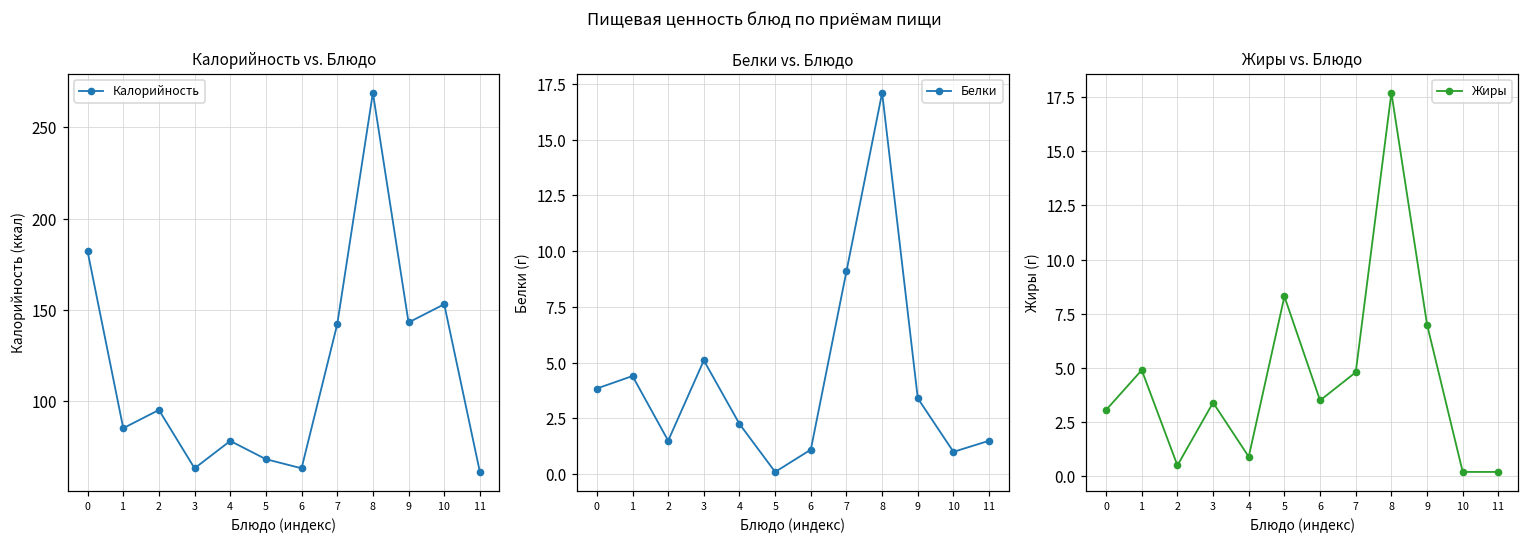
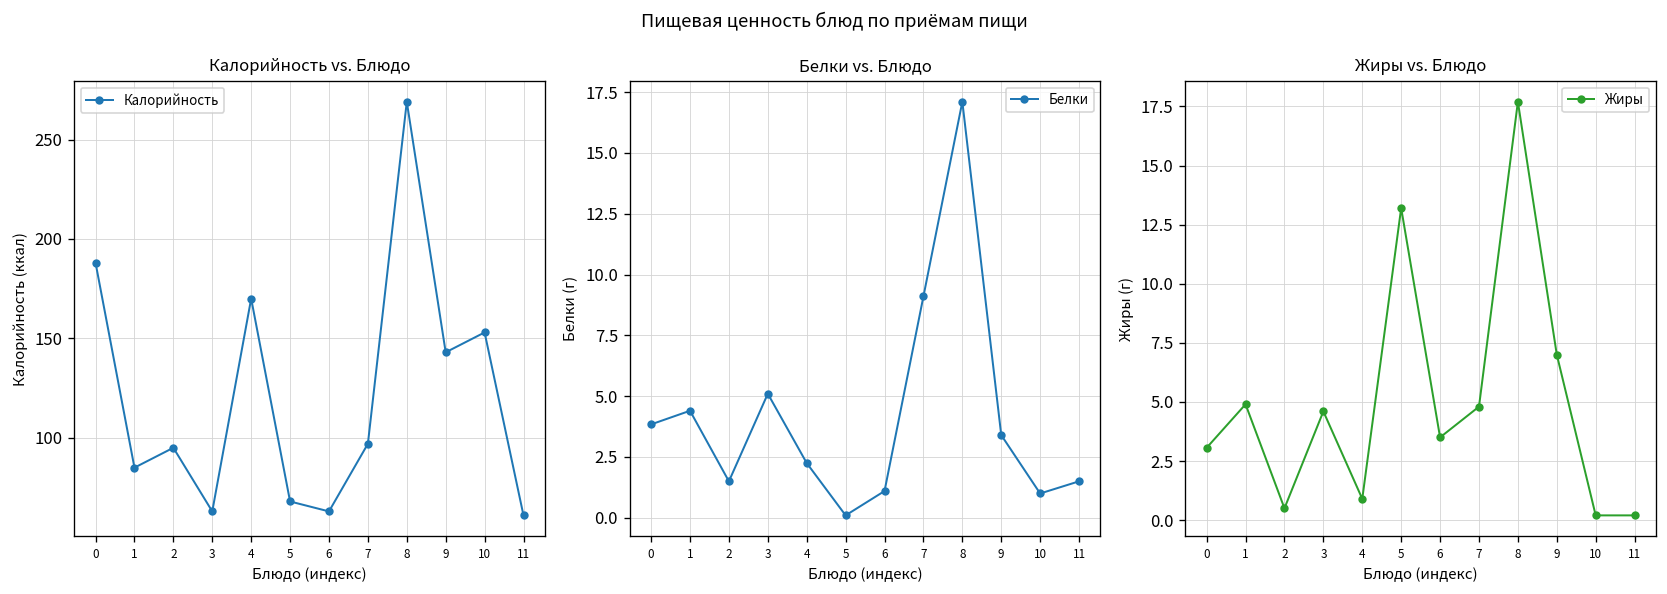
Калорийность vs. Блюдо, 0: 182 -> 188
Калорийность vs. Блюдо, 4: 78 -> 170
Калорийность vs. Блюдо, 7: 142 -> 97
Жиры vs. Блюдо, 3: 3.4 -> 4.6
Жиры vs. Блюдо, 5: 8.3 -> 13.2
